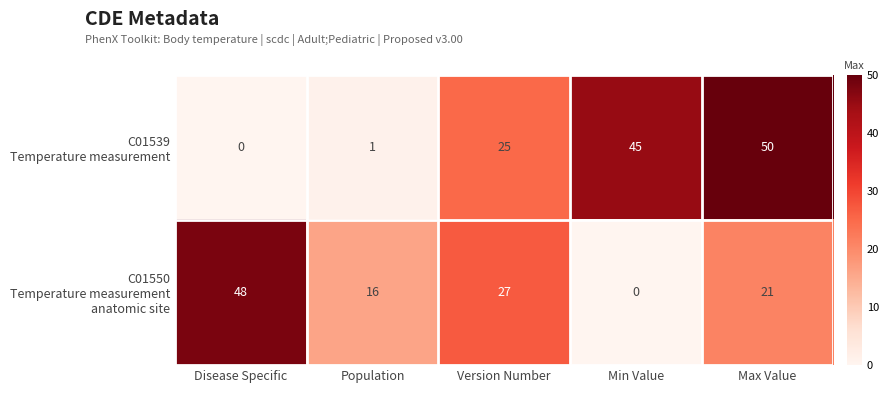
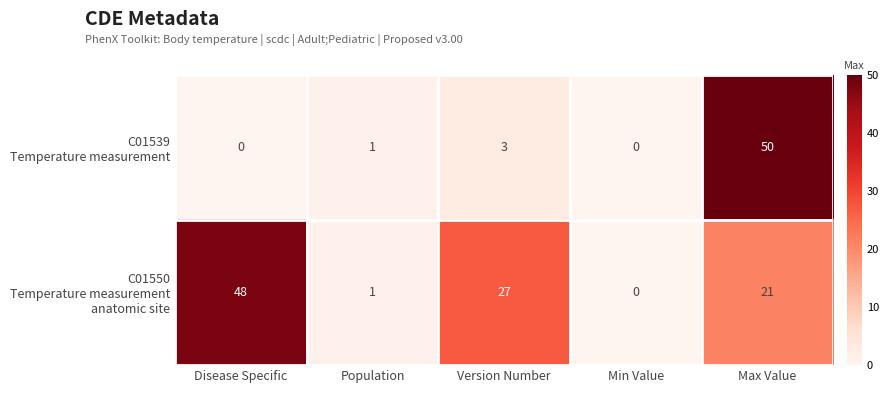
C01539 Temperature measurement, Version Number: 25 -> 3
C01539 Temperature measurement, Min Value: 45 -> 0
C01550 Temperature measurement anatomic site, Population: 16 -> 1
